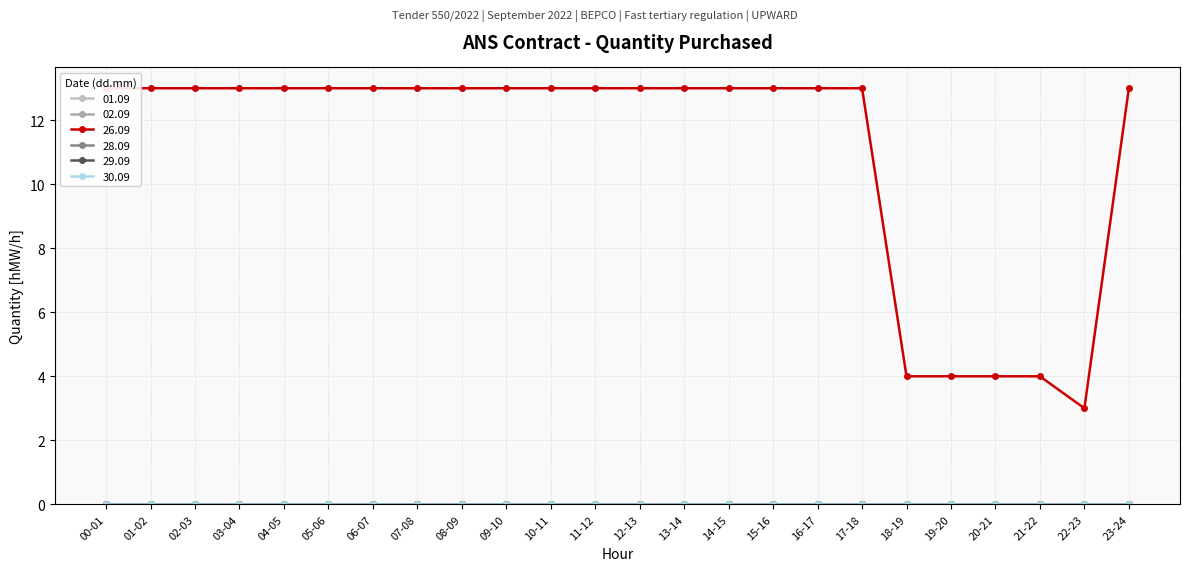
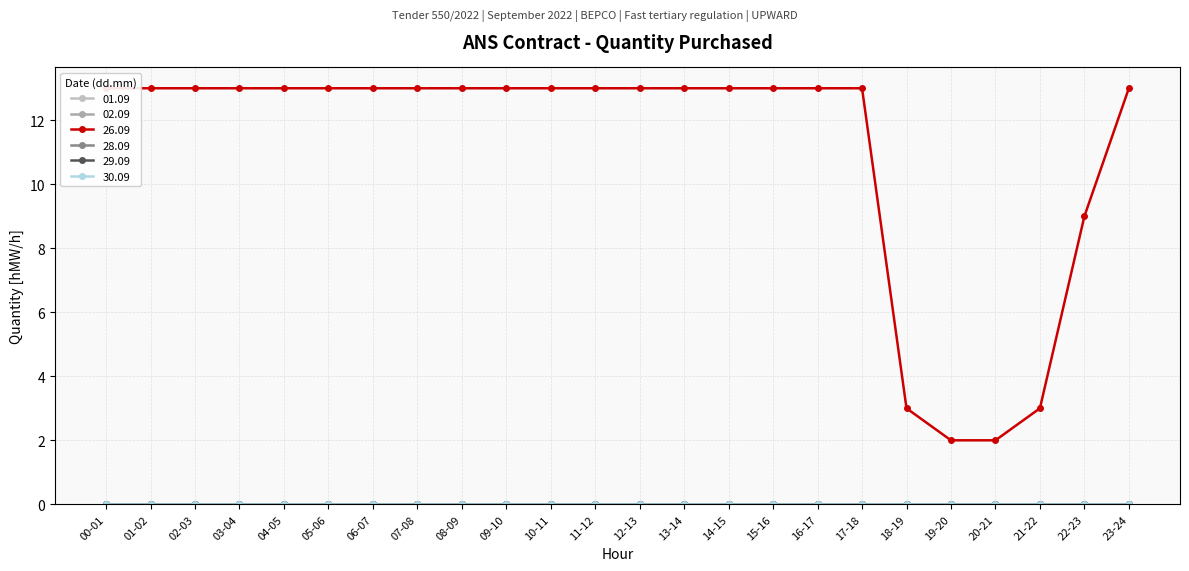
26.09, 18-19: 4 -> 3
26.09, 19-20: 4 -> 2
26.09, 20-21: 4 -> 2
26.09, 21-22: 4 -> 3
26.09, 22-23: 3 -> 9
